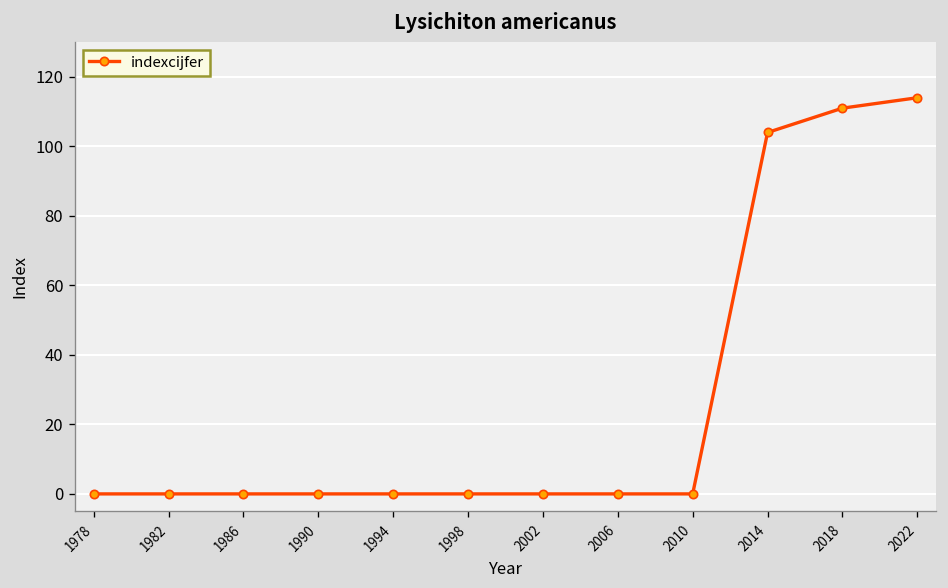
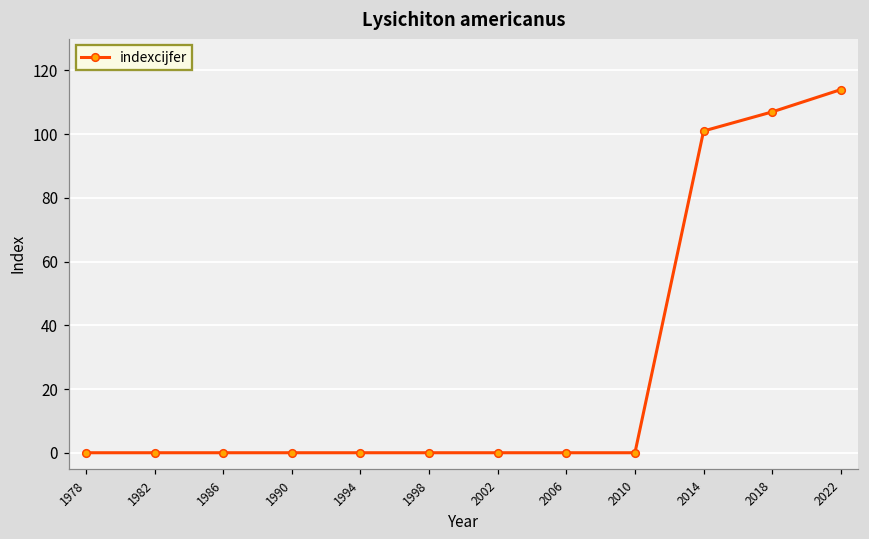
2014: 104 -> 101
2018: 111 -> 107
